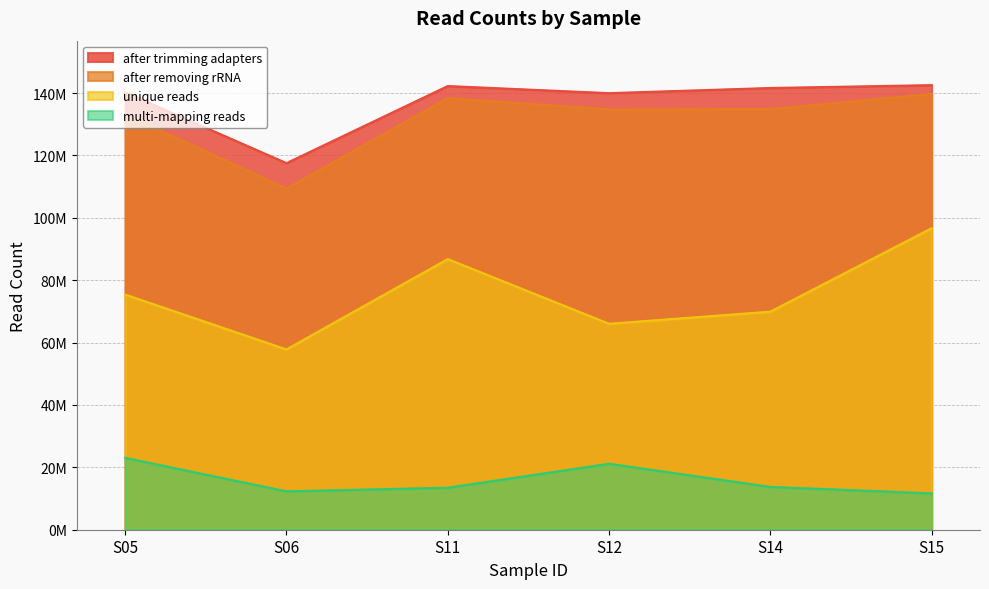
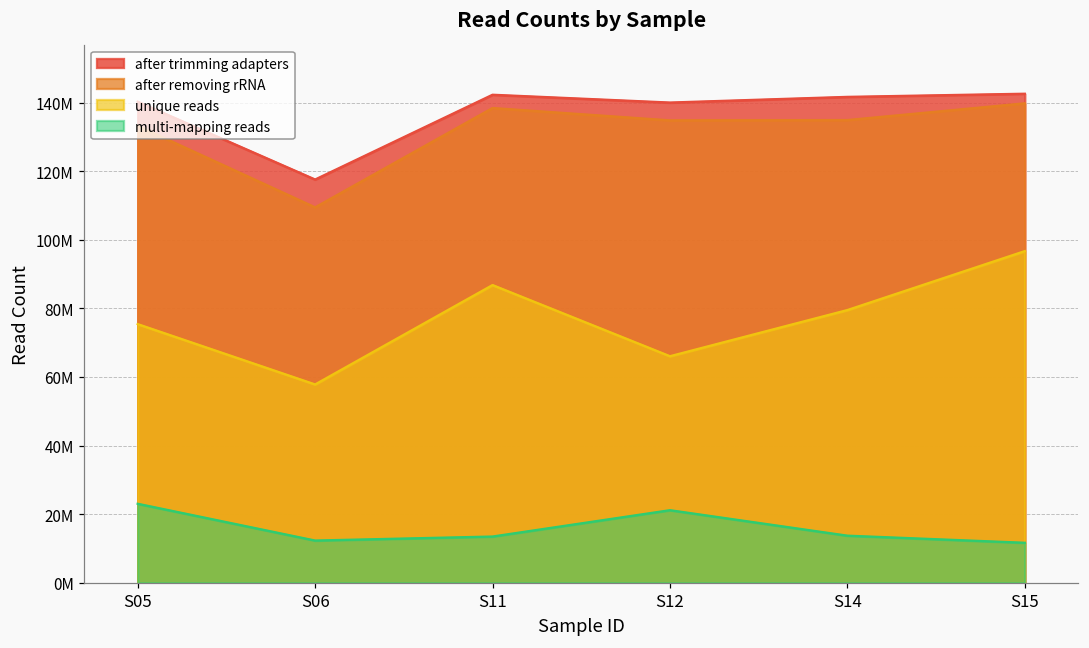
unique reads, S14: 70000000 -> 80000000
